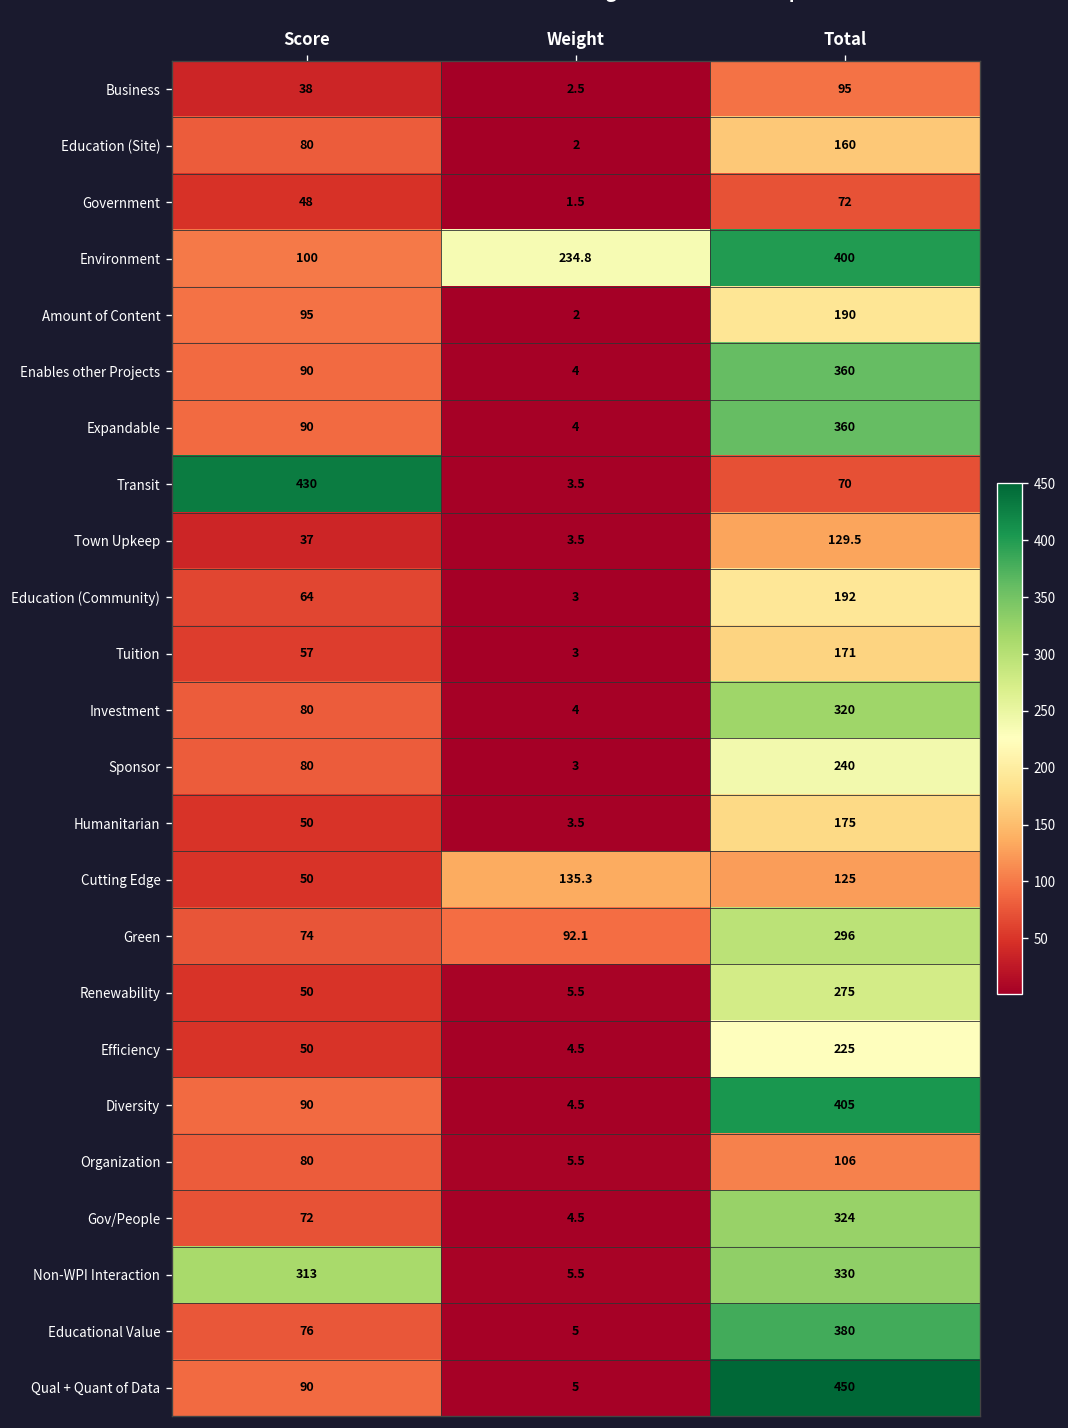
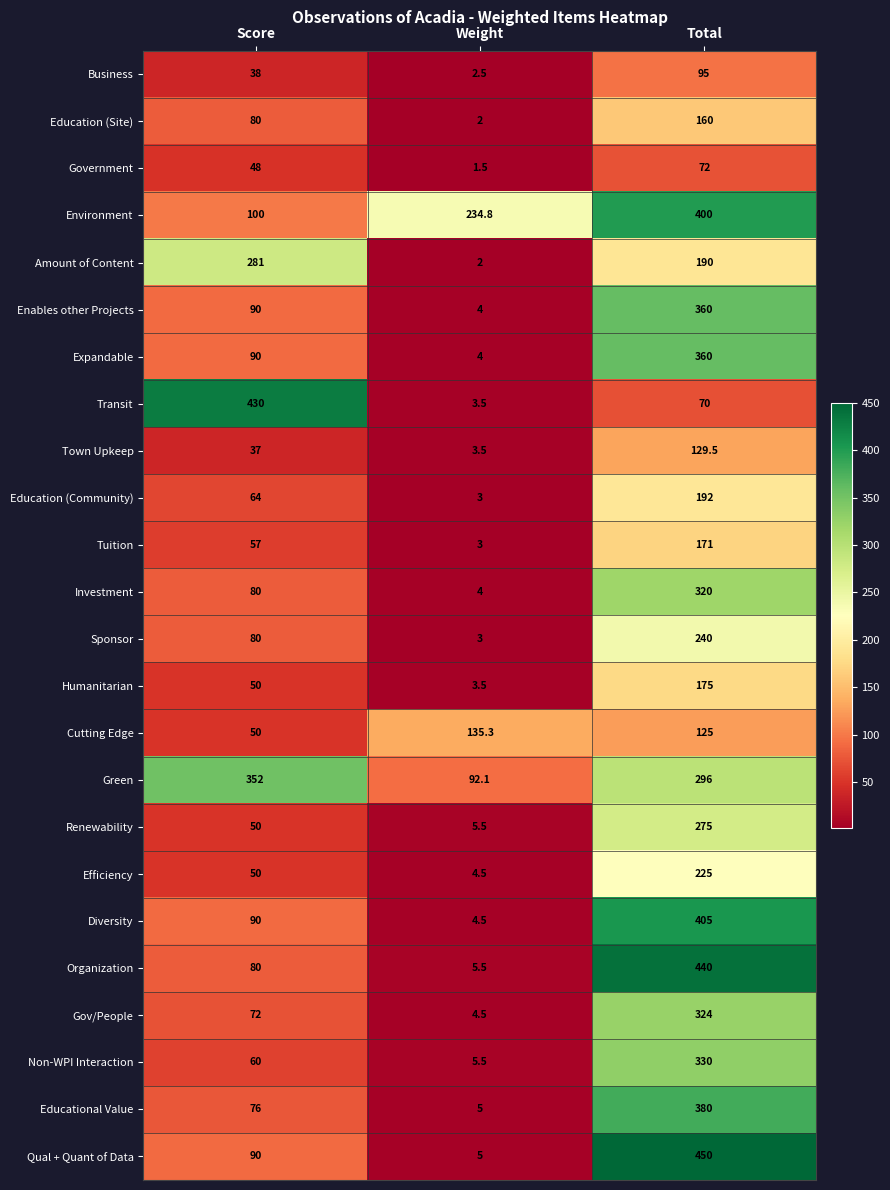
Amount of Content, Score: 95 -> 281
Green, Score: 74 -> 352
Organization, Total: 106 -> 440
Non-WPI Interaction, Score: 313 -> 60
